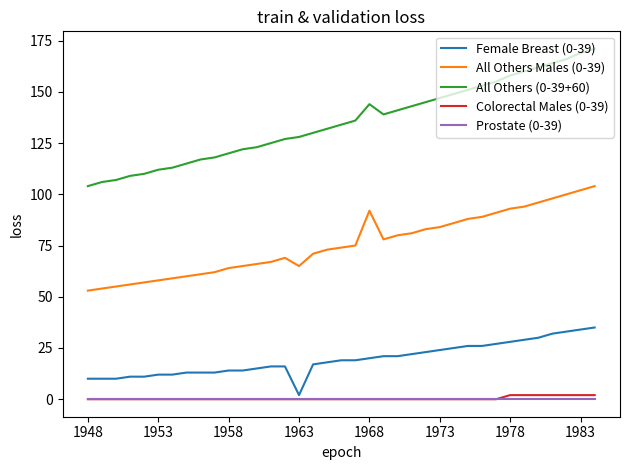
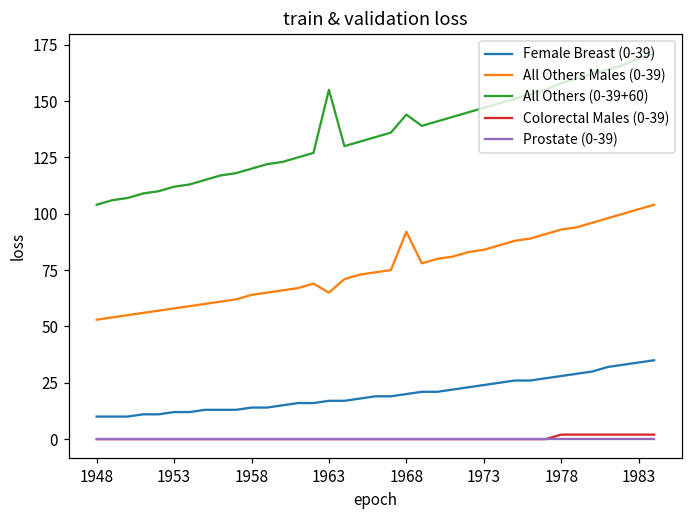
Female Breast (0-39), 1963: 2 -> 17
All Others (0-39+60), 1963: 128 -> 155
